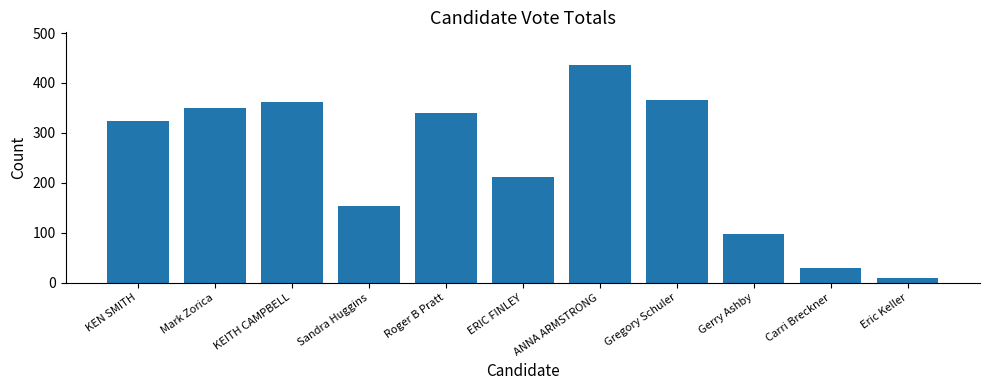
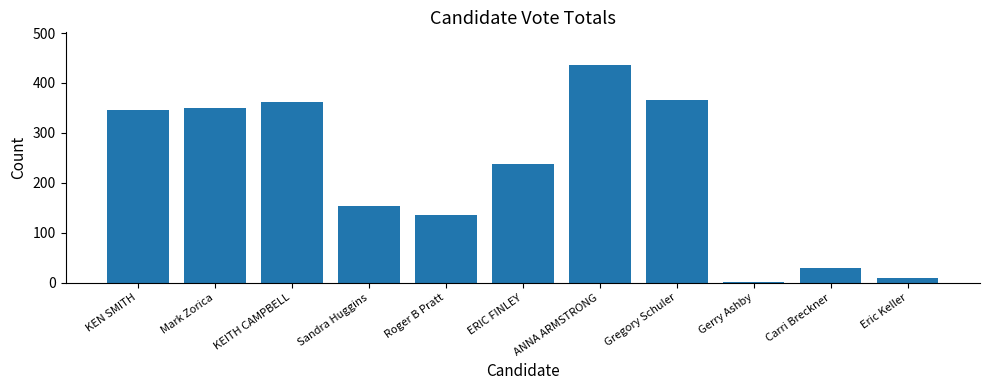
KEN SMITH: 320 -> 350
Roger B Pratt: 340 -> 140
ERIC FINLEY: 210 -> 240
Gerry Ashby: 100 -> 0
